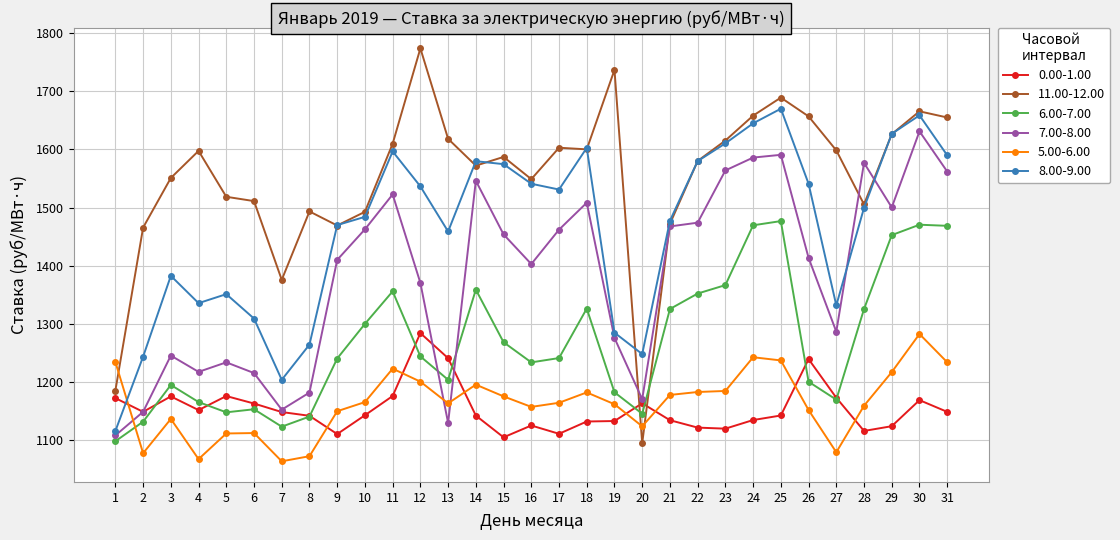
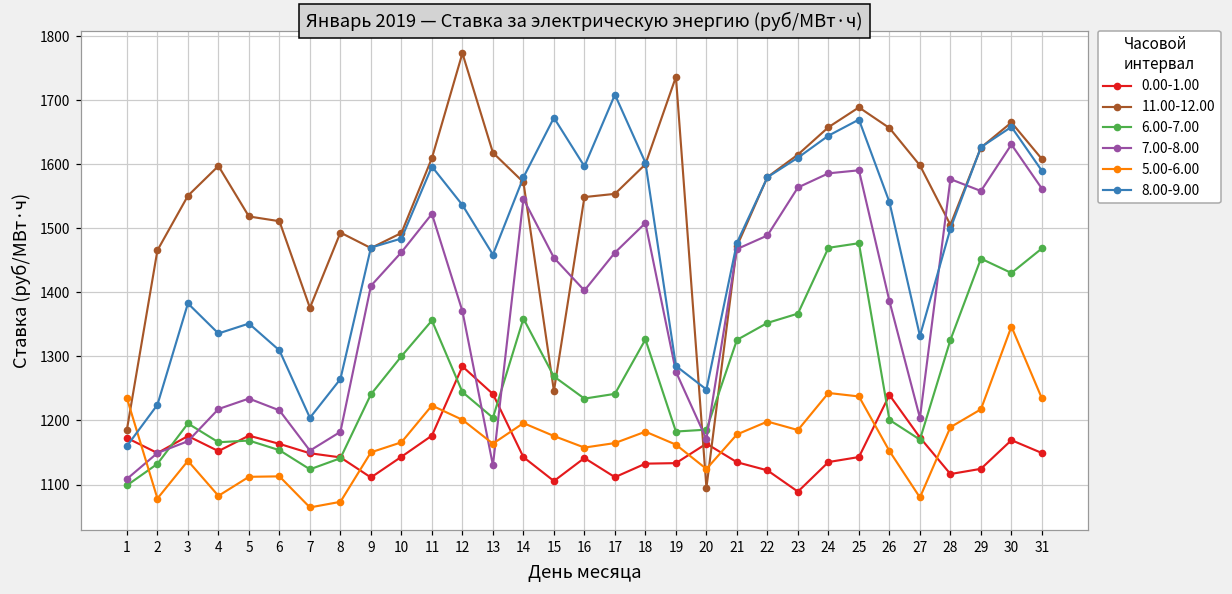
8.00-9.00, 1: 1120 -> 1160
8.00-9.00, 2: 1240 -> 1220
7.00-8.00, 3: 1250 -> 1170
5.00-6.00, 4: 1070 -> 1080
6.00-7.00, 5: 1150 -> 1170
11.00-12.00, 15: 1590 -> 1250
8.00-9.00, 15: 1570 -> 1670
0.00-1.00, 16: 1130 -> 1140
8.00-9.00, 16: 1540 -> 1600
11.00-12.00, 17: 1600 -> 1550
8.00-9.00, 17: 1530 -> 1710
6.00-7.00, 20: 1150 -> 1190
7.00-8.00, 22: 1470 -> 1490
5.00-6.00, 22: 1180 -> 1200
0.00-1.00, 23: 1120 -> 1090
7.00-8.00, 26: 1410 -> 1390
7.00-8.00, 27: 1290 -> 1200
5.00-6.00, 28: 1160 -> 1190
7.00-8.00, 29: 1500 -> 1560
6.00-7.00, 30: 1470 -> 1430
5.00-6.00, 30: 1280 -> 1350
11.00-12.00, 31: 1650 -> 1610
